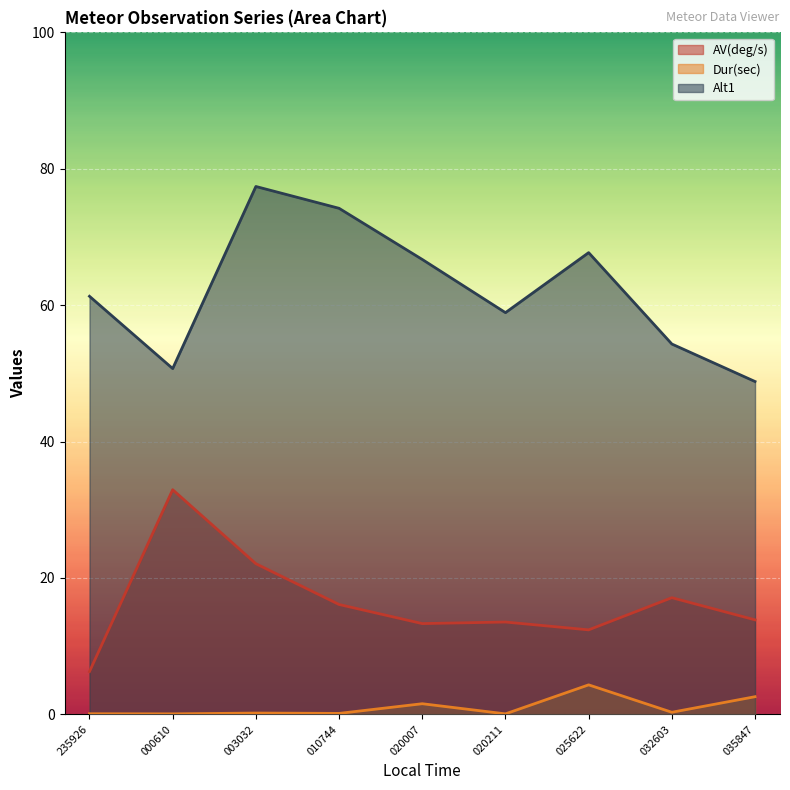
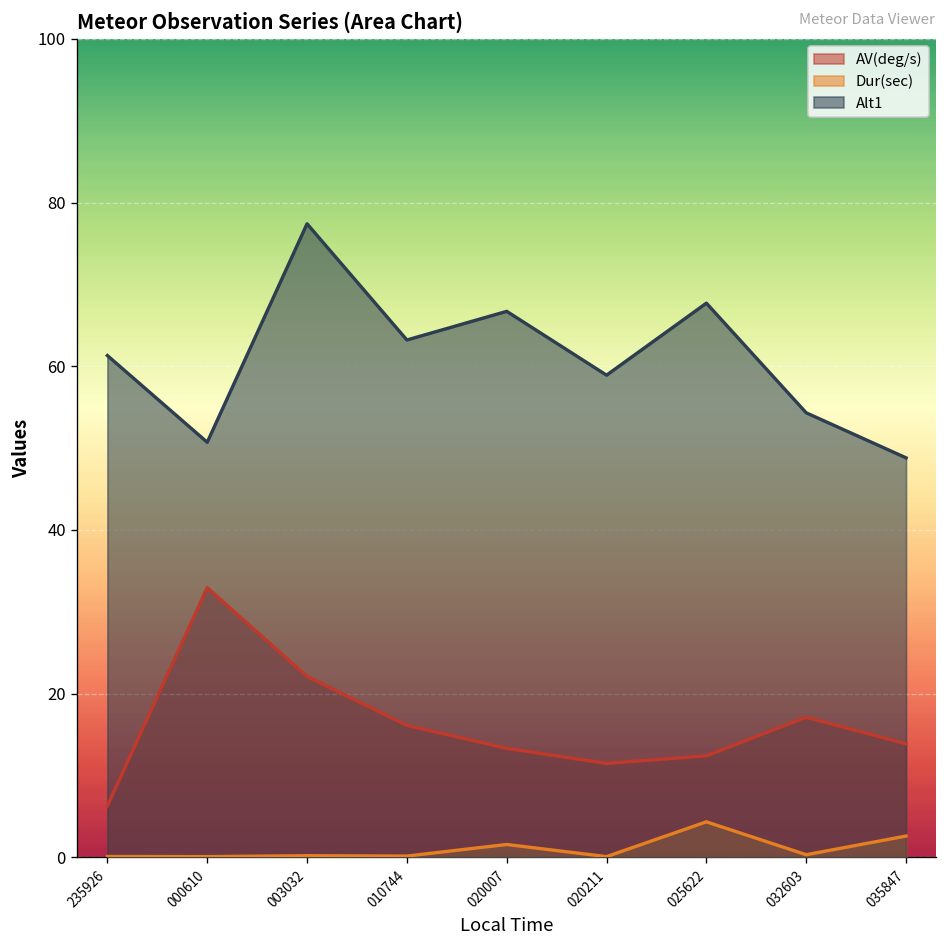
Alt1, 010744: 74 -> 63
AV(deg/s), 020211: 14 -> 11
